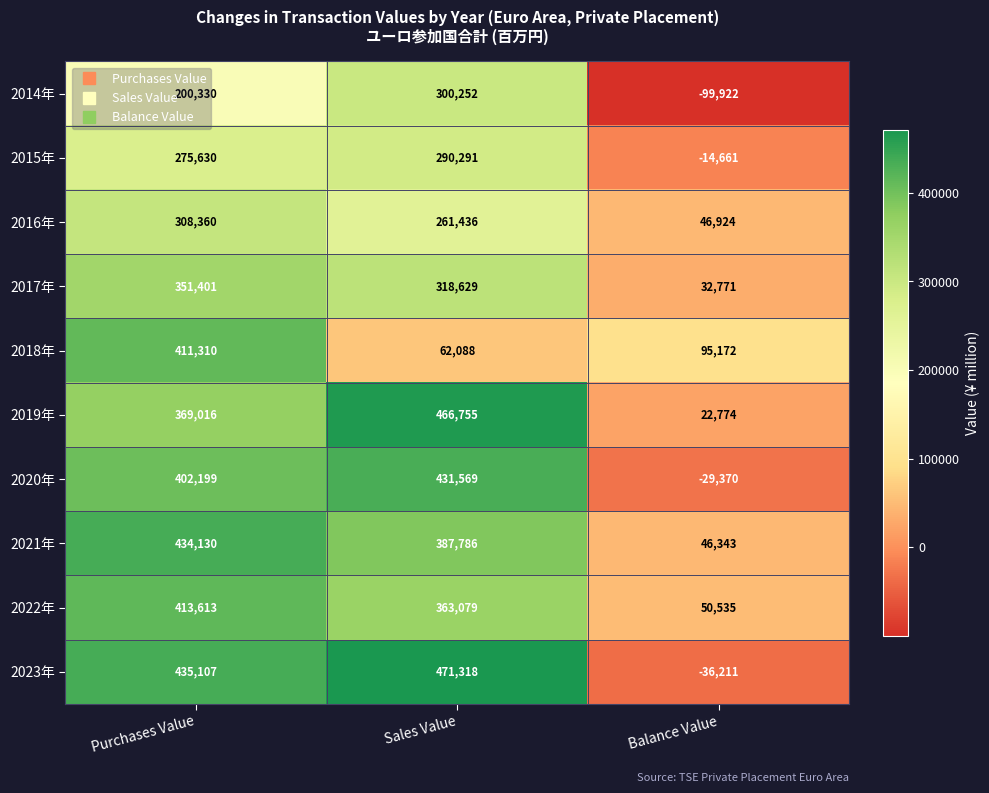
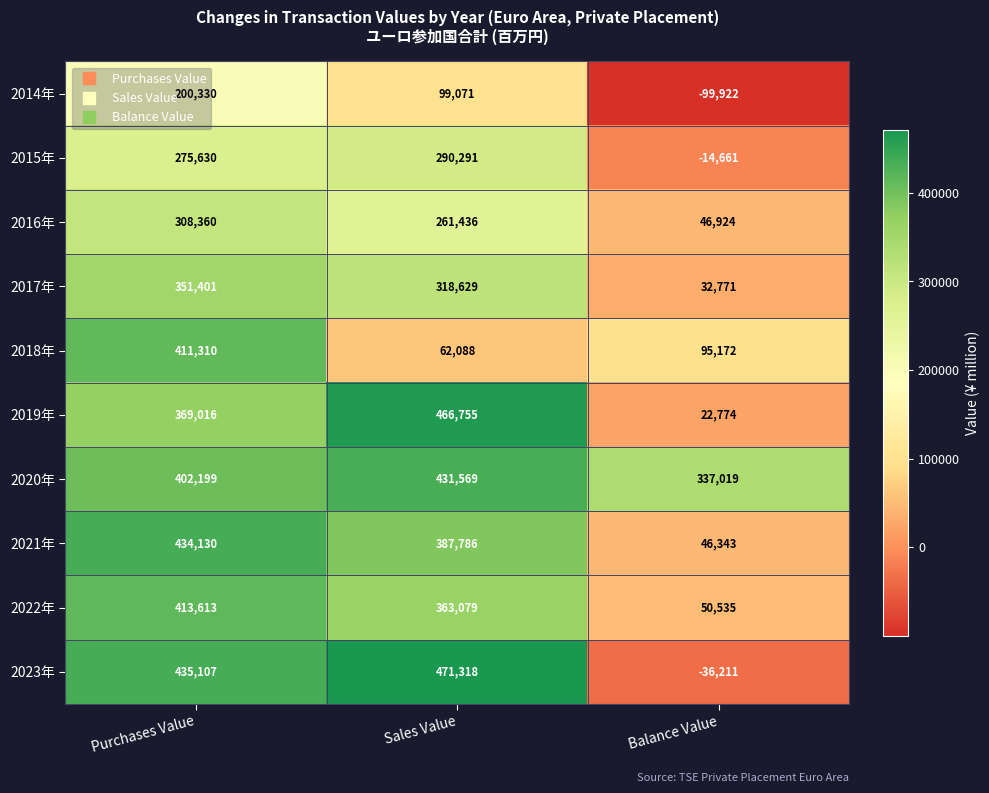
2014年, Sales Value: 300,252 -> 99,071
2020年, Balance Value: -29,370 -> 337,019
